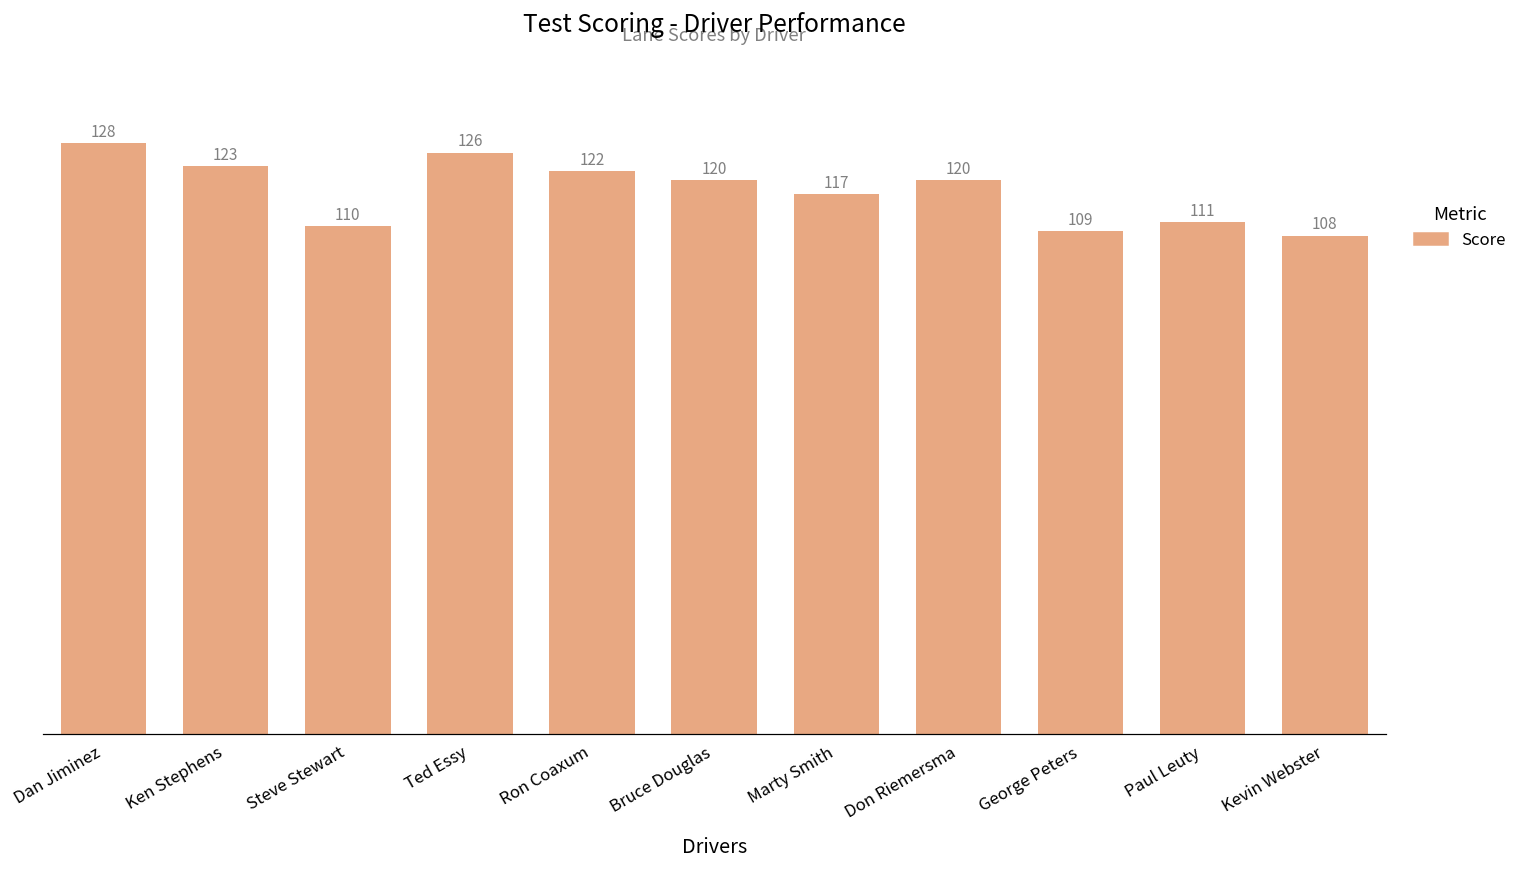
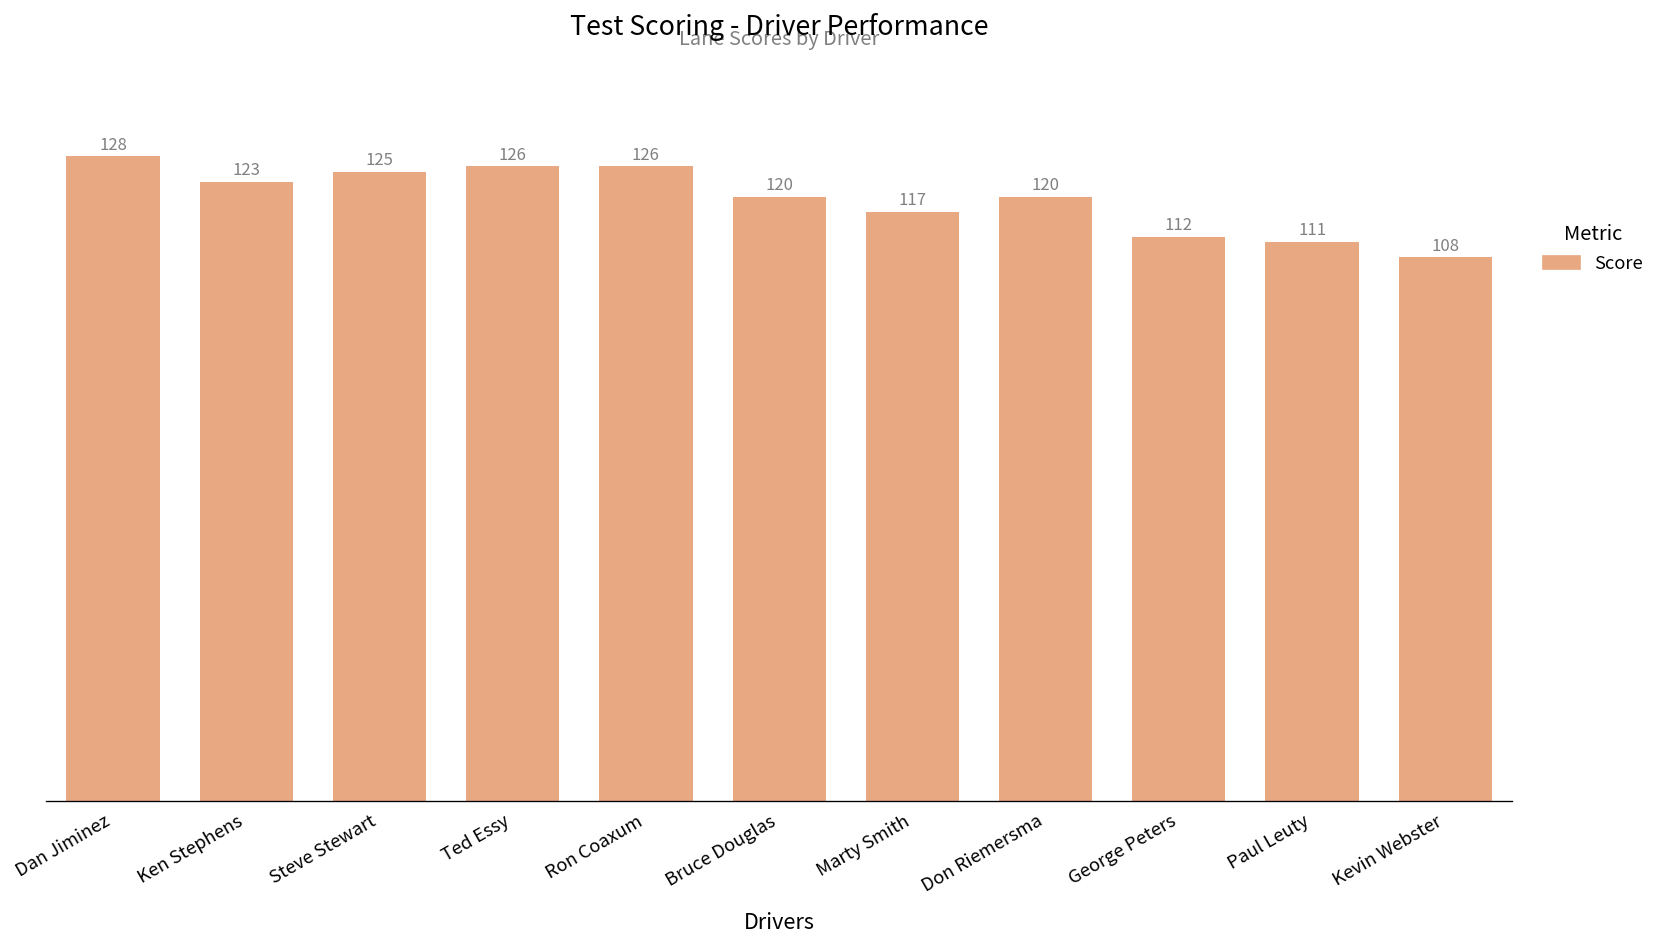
Steve Stewart: 110 -> 125
Ron Coaxum: 122 -> 126
George Peters: 109 -> 112
